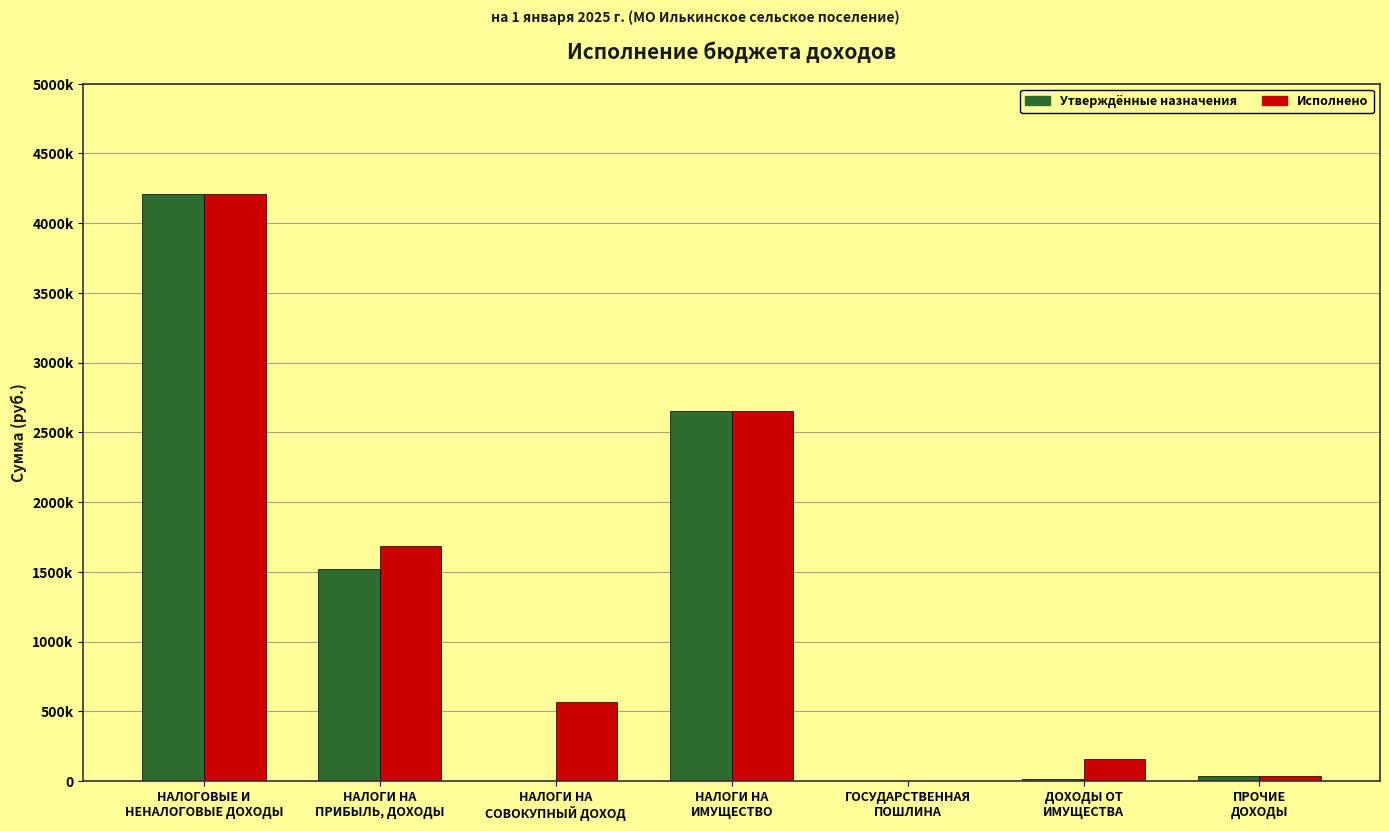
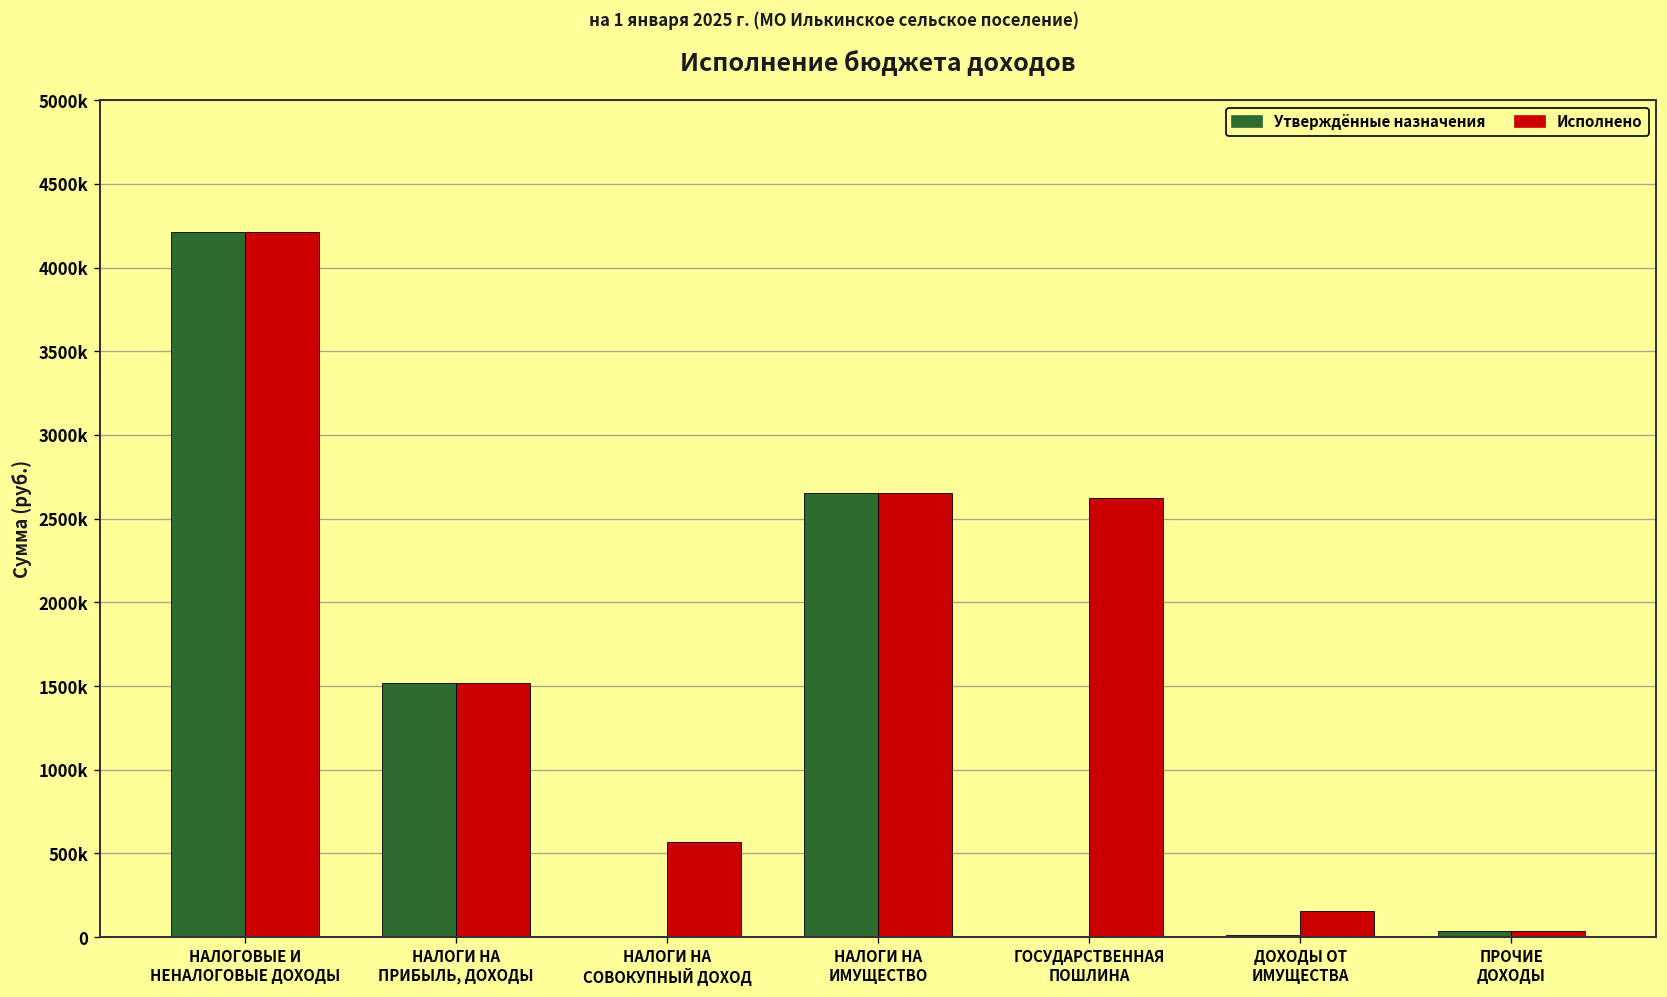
Исполнено, НАЛОГИ НА ПРИБЫЛЬ, ДОХОДЫ: 1690000 -> 1520000
Исполнено, ГОСУДАРСТВЕННАЯ ПОШЛИНА: 0 -> 2630000
